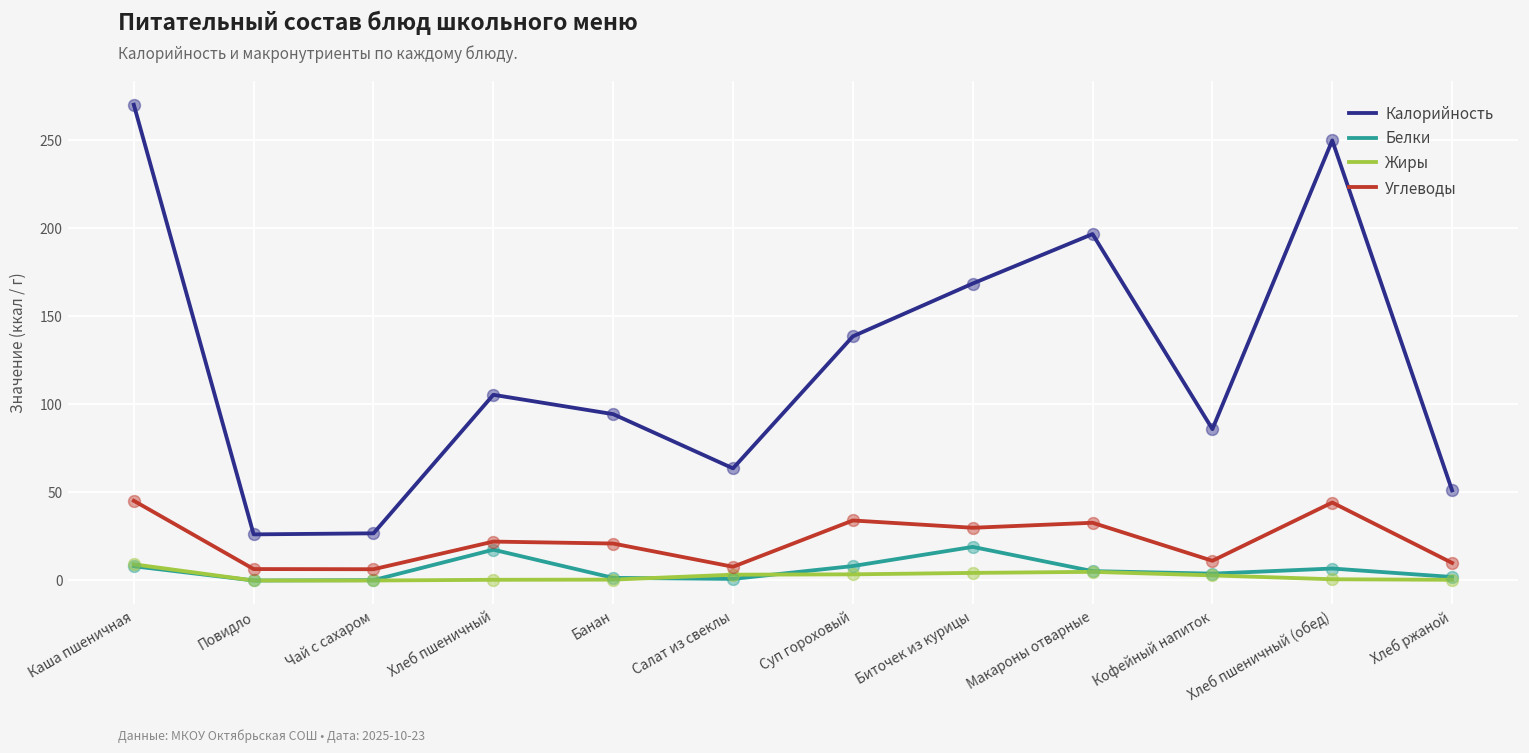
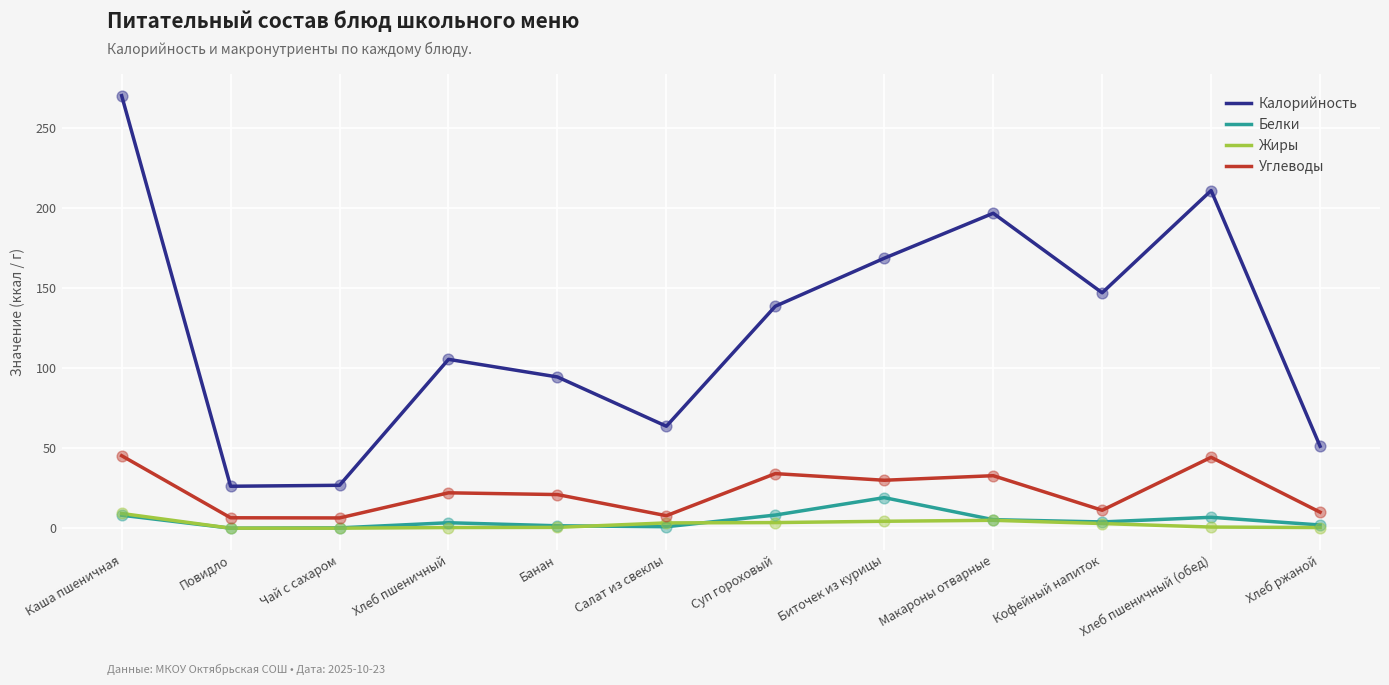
Белки, Хлеб пшеничный: 18 -> 3
Калорийность, Кофейный напиток: 86 -> 147
Калорийность, Хлеб пшеничный (обед): 250 -> 211
